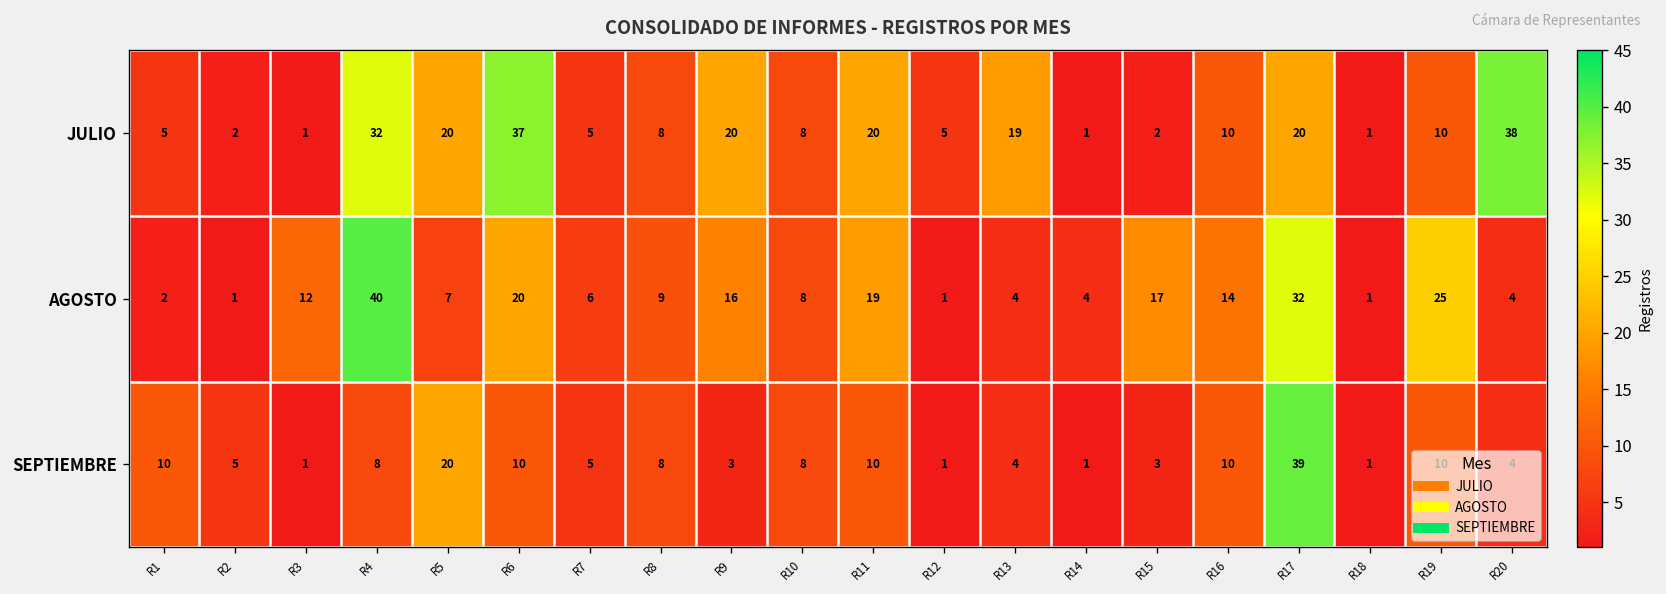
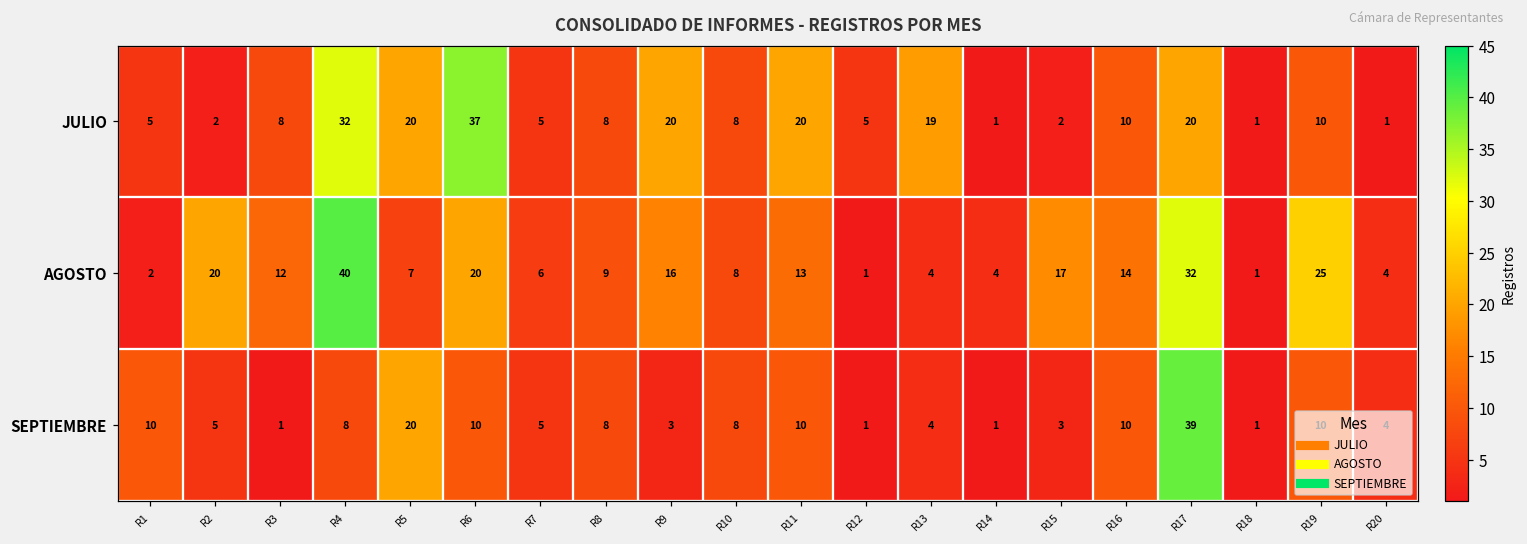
JULIO, R3: 1 -> 8
JULIO, R20: 38 -> 1
AGOSTO, R2: 1 -> 20
AGOSTO, R11: 19 -> 13
